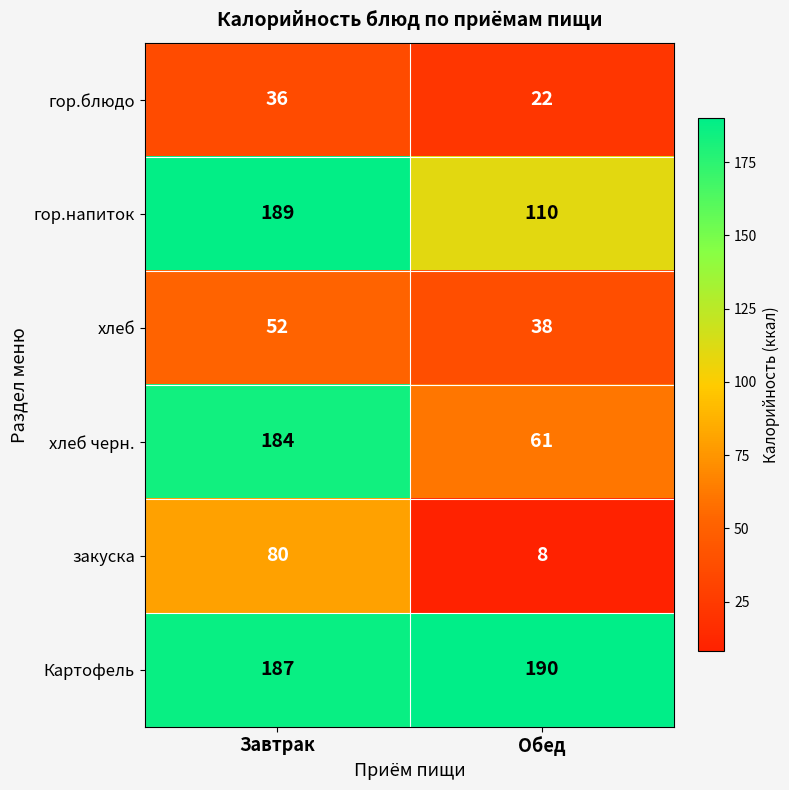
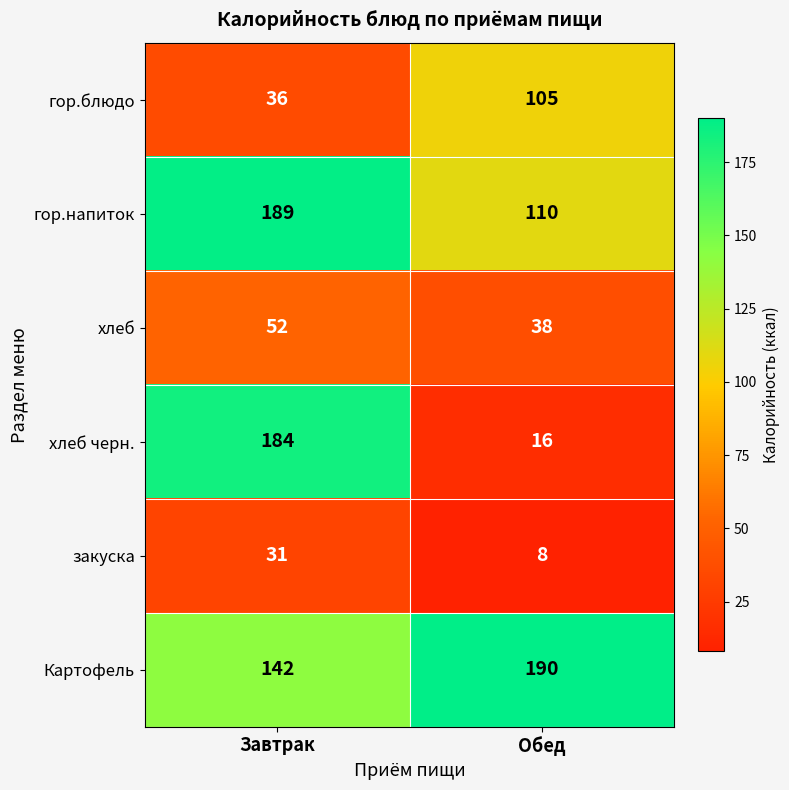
гор.блюдо, Обед: 22 -> 105
хлеб черн., Обед: 61 -> 16
закуска, Завтрак: 80 -> 31
Картофель, Завтрак: 187 -> 142
